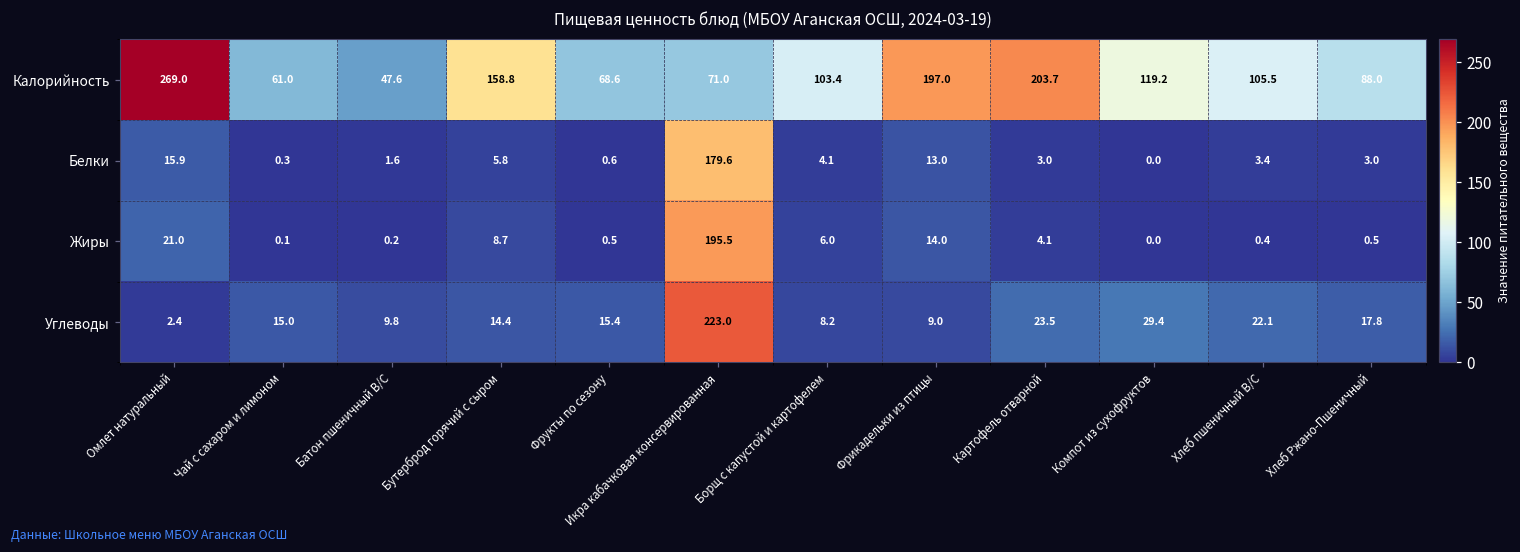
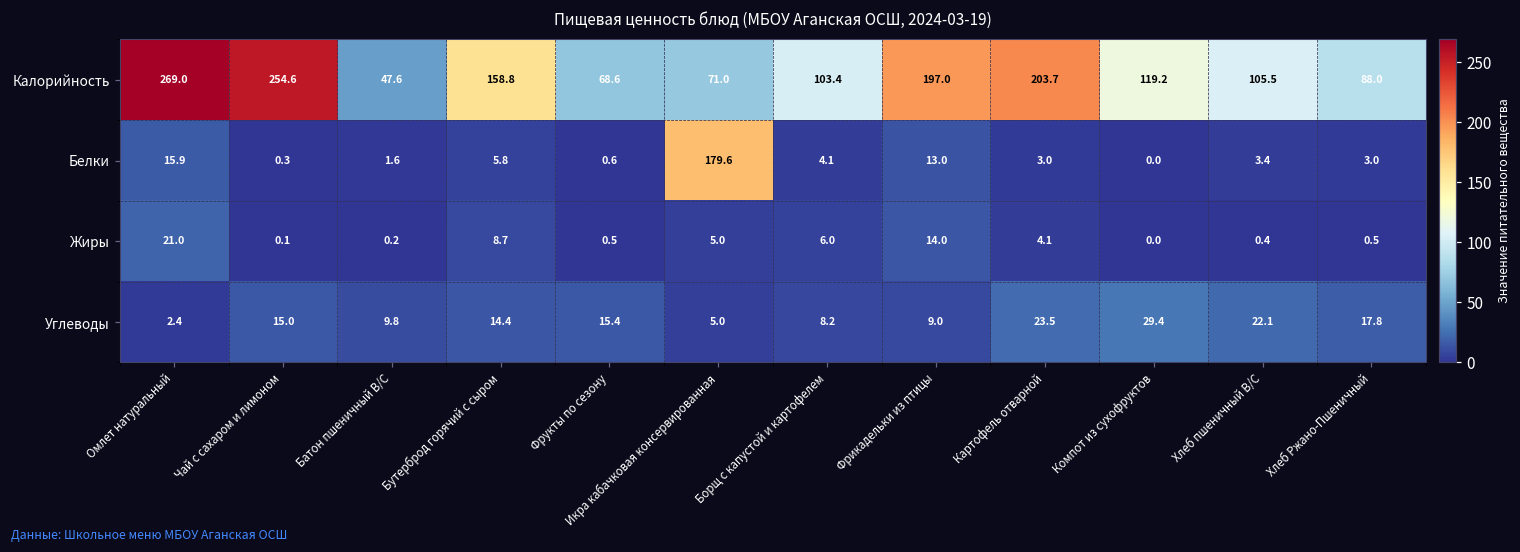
Калорийность, Чай с сахаром и лимоном: 61.0 -> 254.6
Жиры, Икра кабачковая консервированная: 195.5 -> 5.0
Углеводы, Икра кабачковая консервированная: 223.0 -> 5.0
